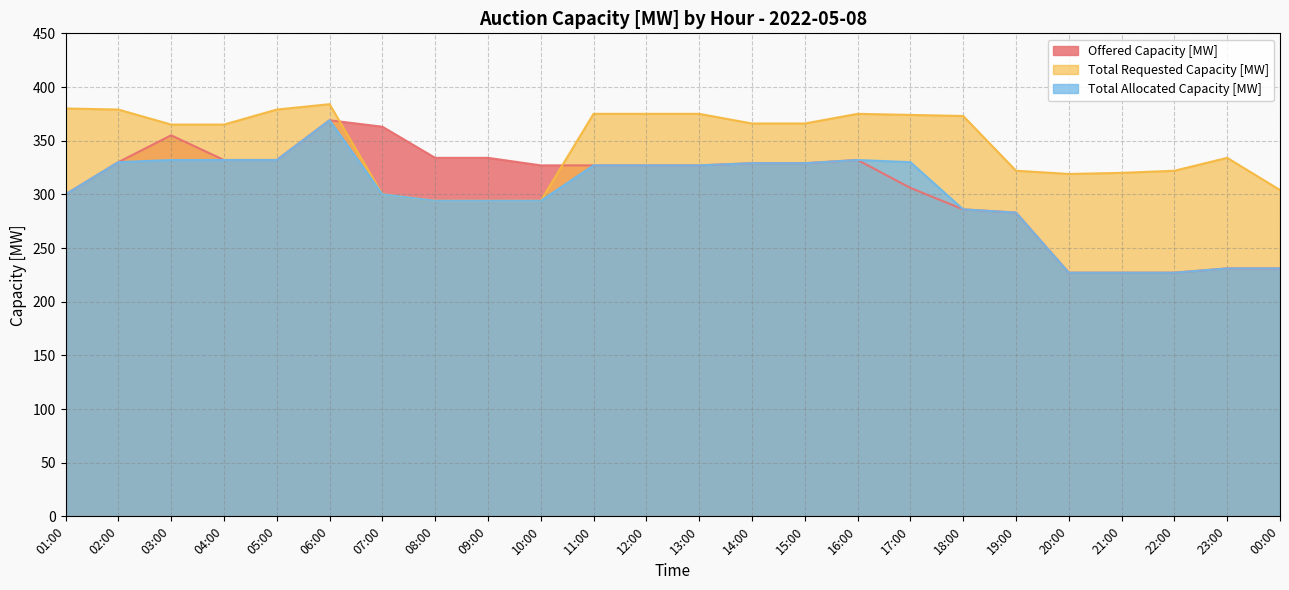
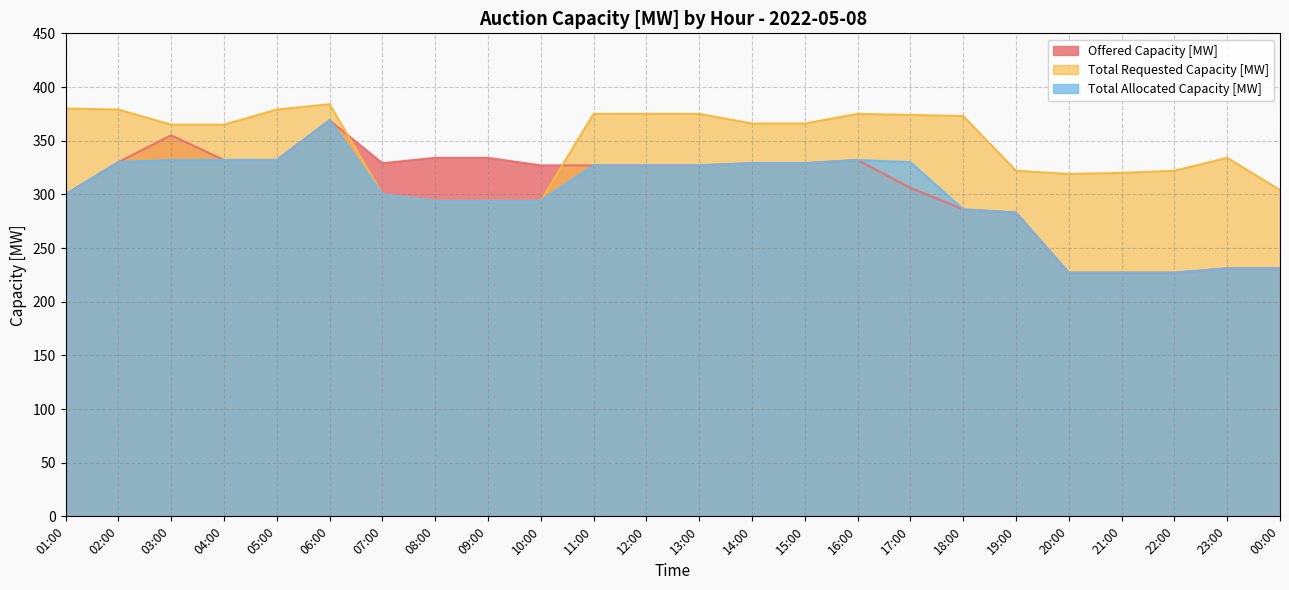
Offered Capacity [MW], 07:00: 363 -> 329
